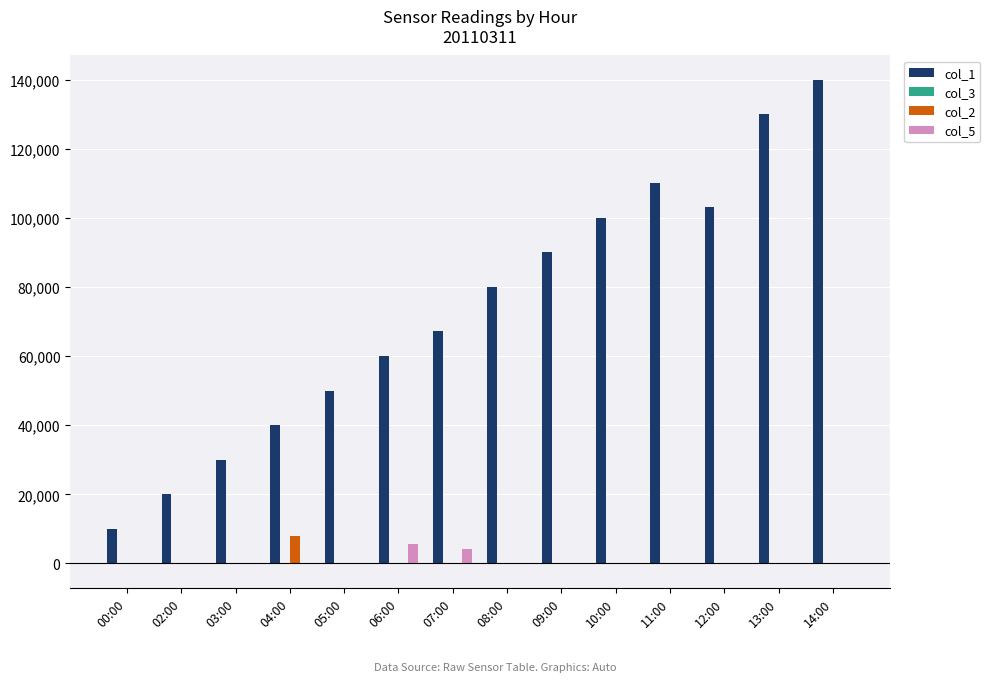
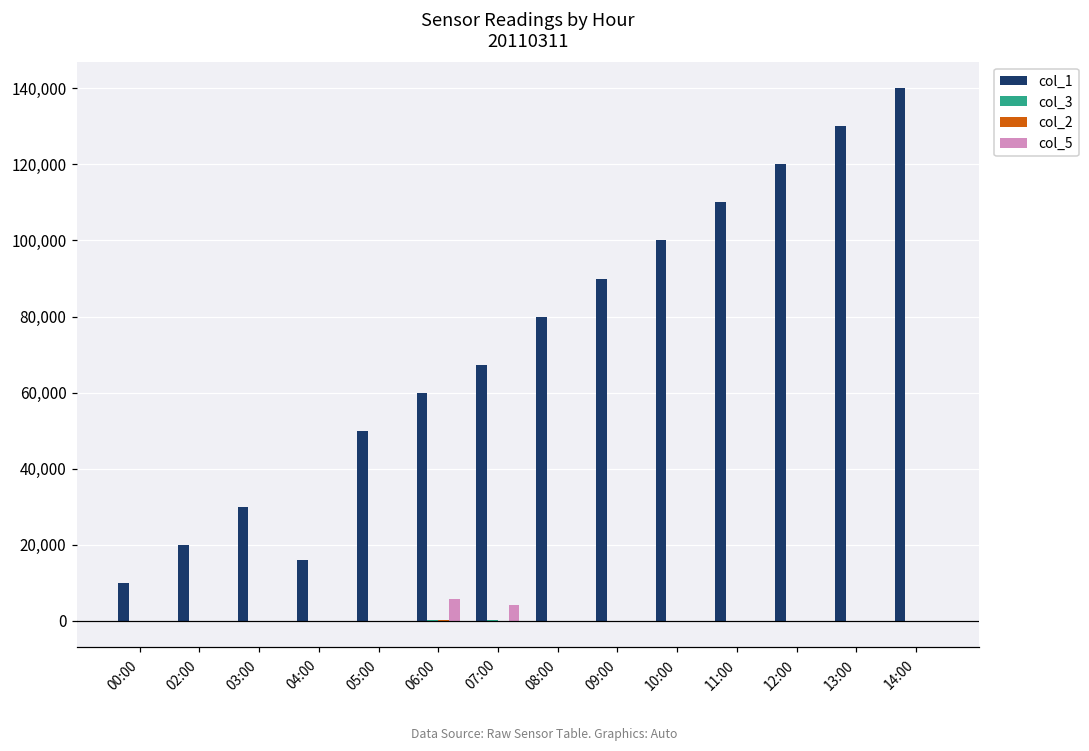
col_1, 04:00: 40,000 -> 16,000
col_2, 04:00: 8,000 -> 0
col_1, 12:00: 103,000 -> 120,000
